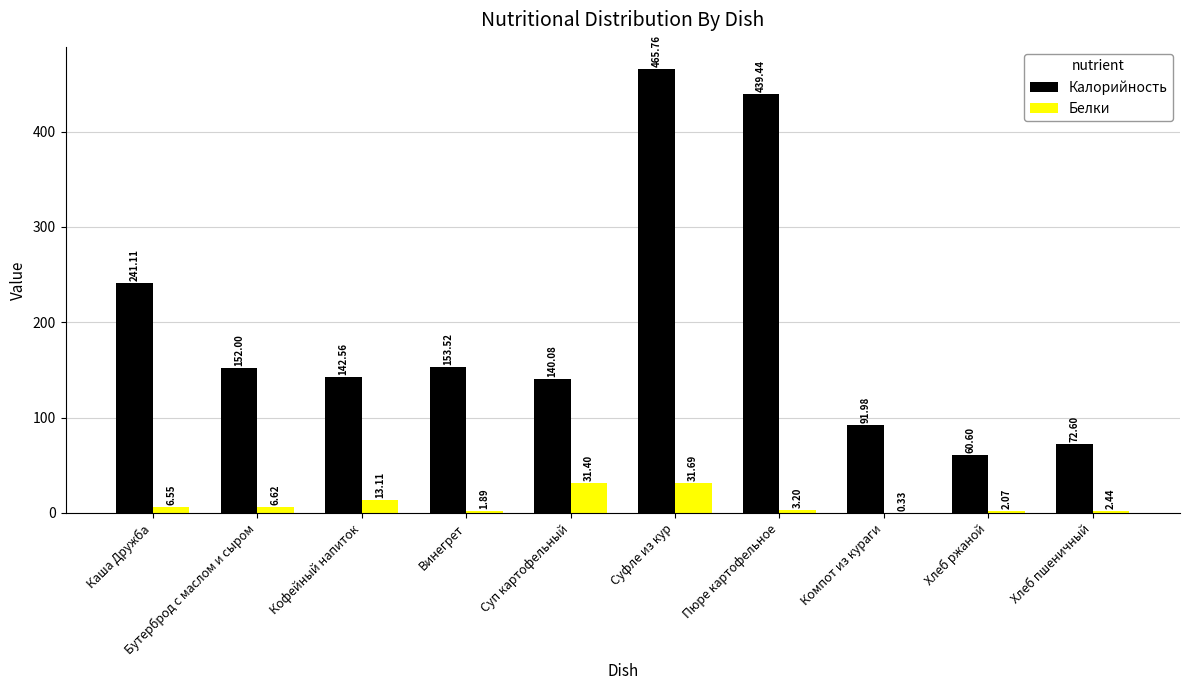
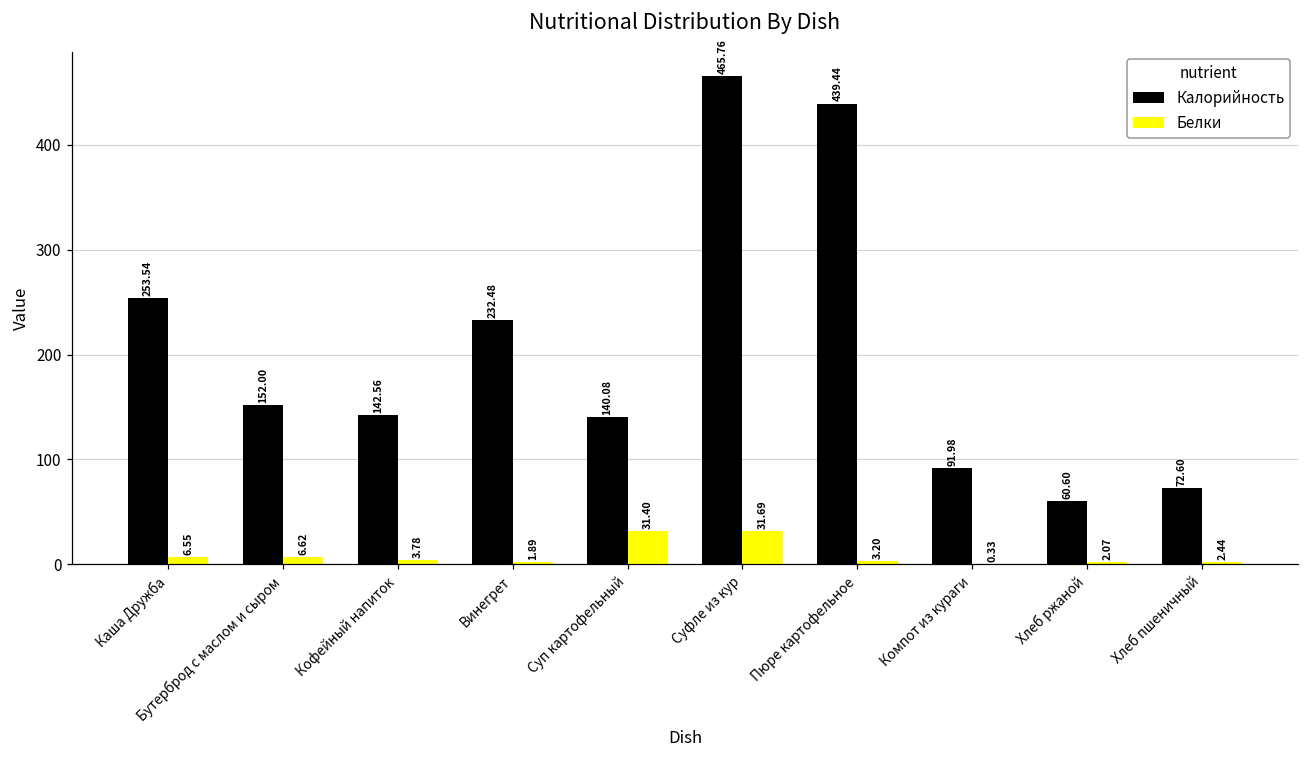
Калорийность, Каша Дружба: 241.11 -> 253.54
Белки, Кофейный напиток: 13.11 -> 3.78
Калорийность, Винегрет: 153.52 -> 232.48
